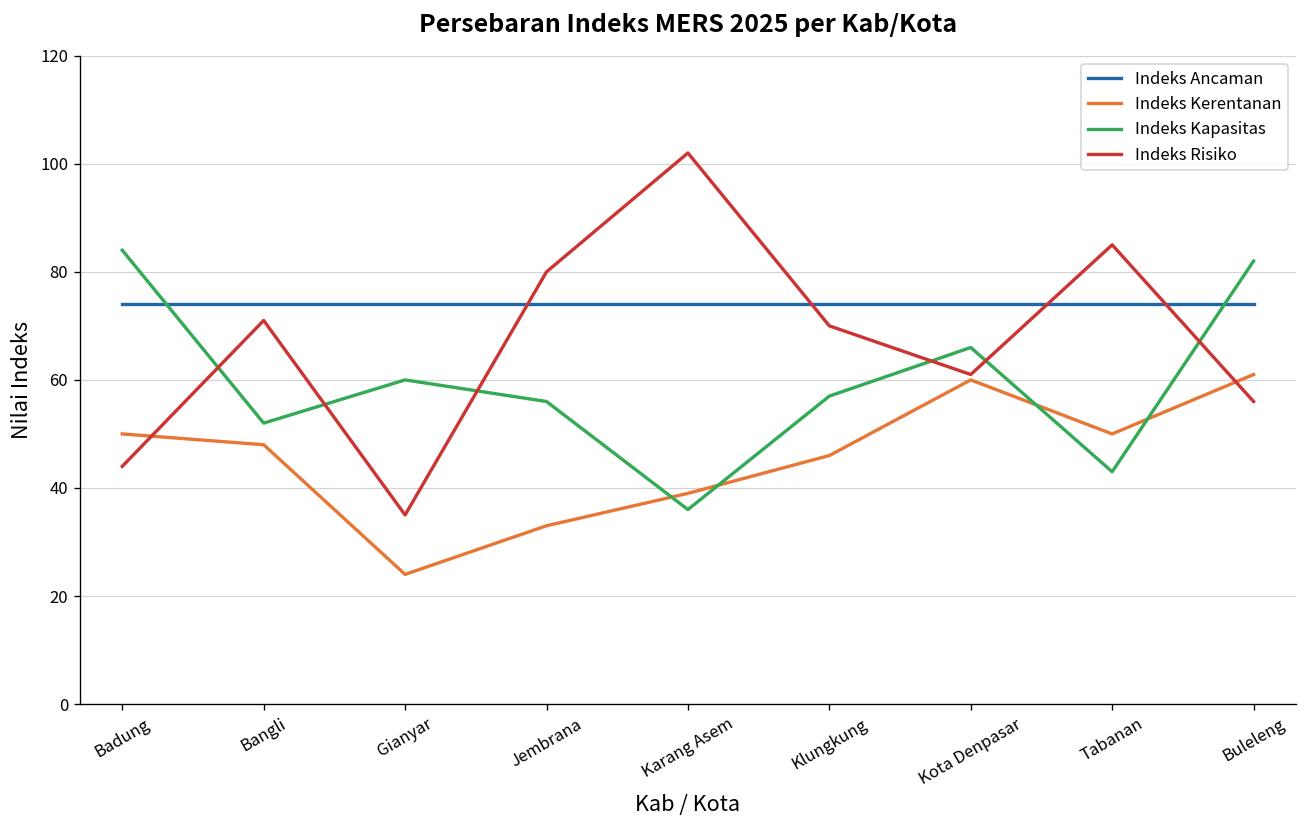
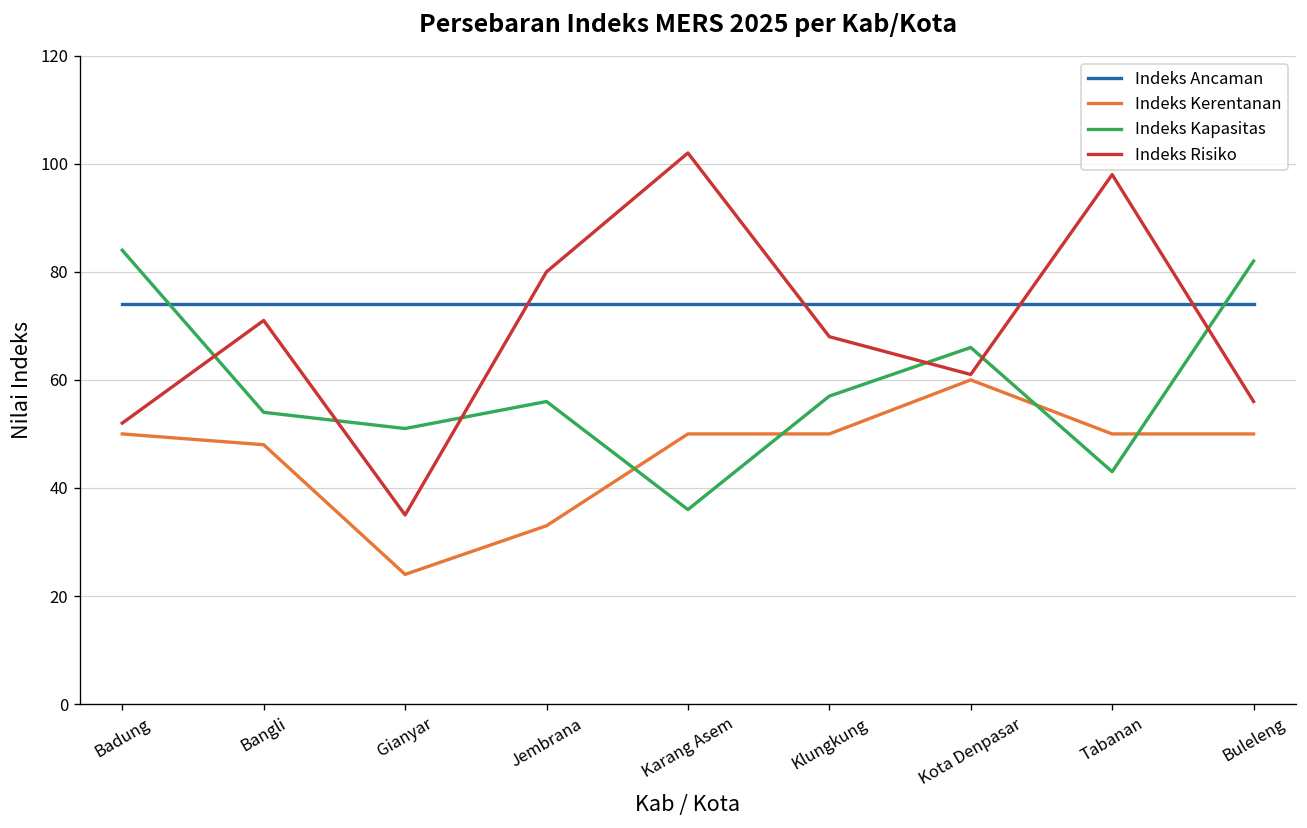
Indeks Risiko, Badung: 44 -> 52
Indeks Kapasitas, Bangli: 52 -> 54
Indeks Kapasitas, Gianyar: 60 -> 51
Indeks Kerentanan, Karang Asem: 39 -> 50
Indeks Kerentanan, Klungkung: 46 -> 50
Indeks Risiko, Klungkung: 70 -> 68
Indeks Risiko, Tabanan: 85 -> 98
Indeks Kerentanan, Buleleng: 61 -> 50
